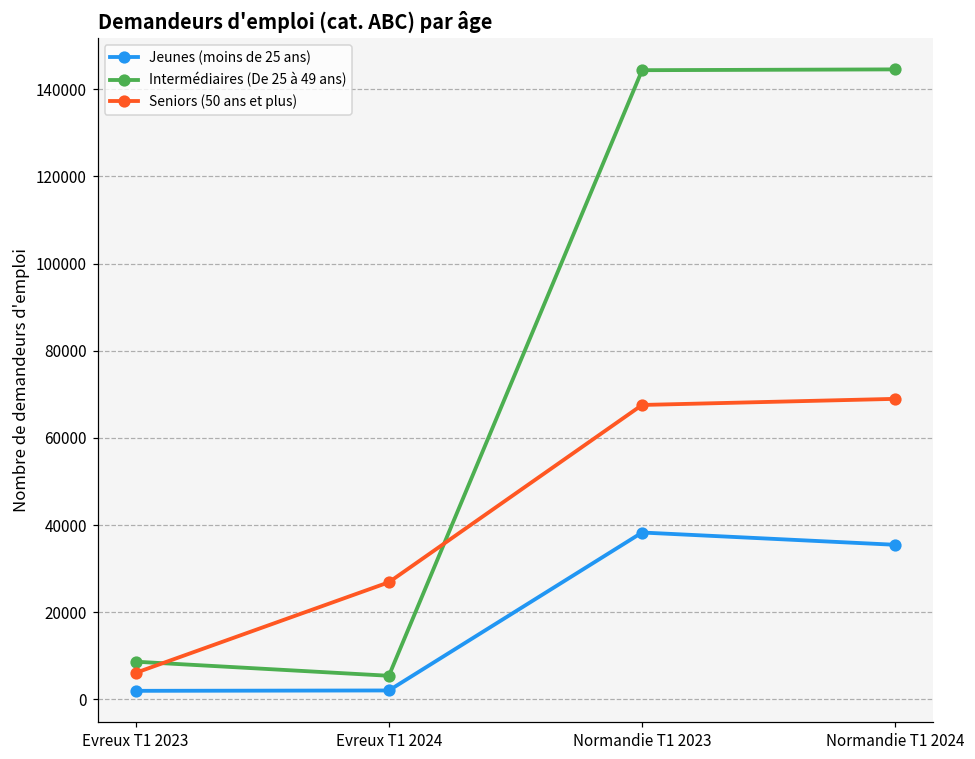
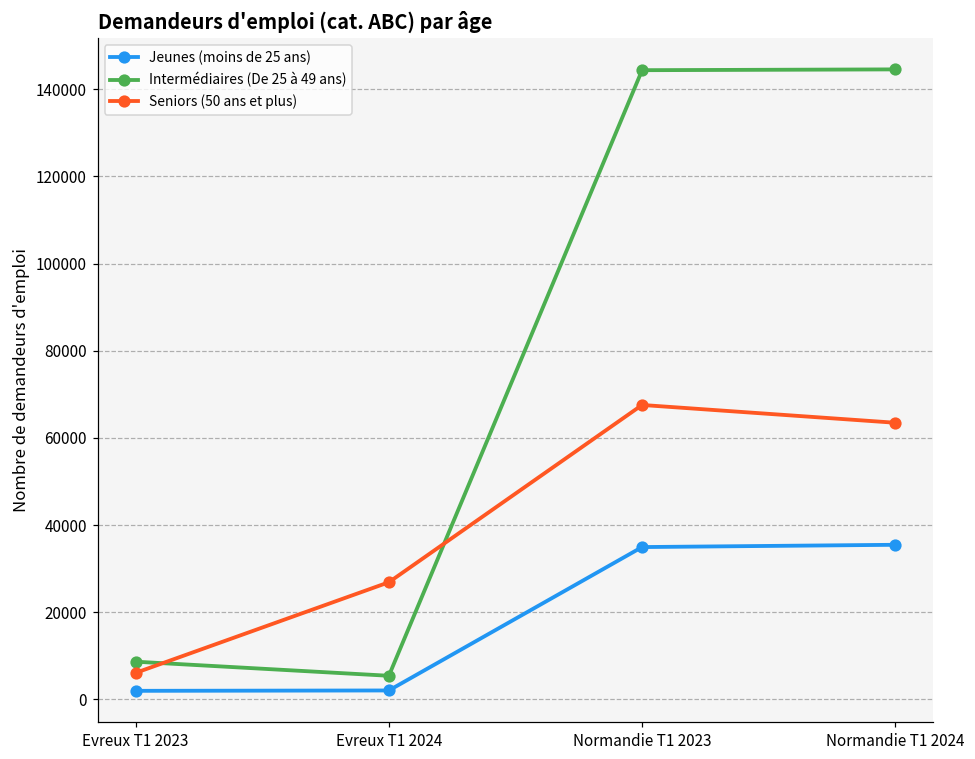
Jeunes (moins de 25 ans), Normandie T1 2023: 38000 -> 35000
Seniors (50 ans et plus), Normandie T1 2024: 69000 -> 63000
